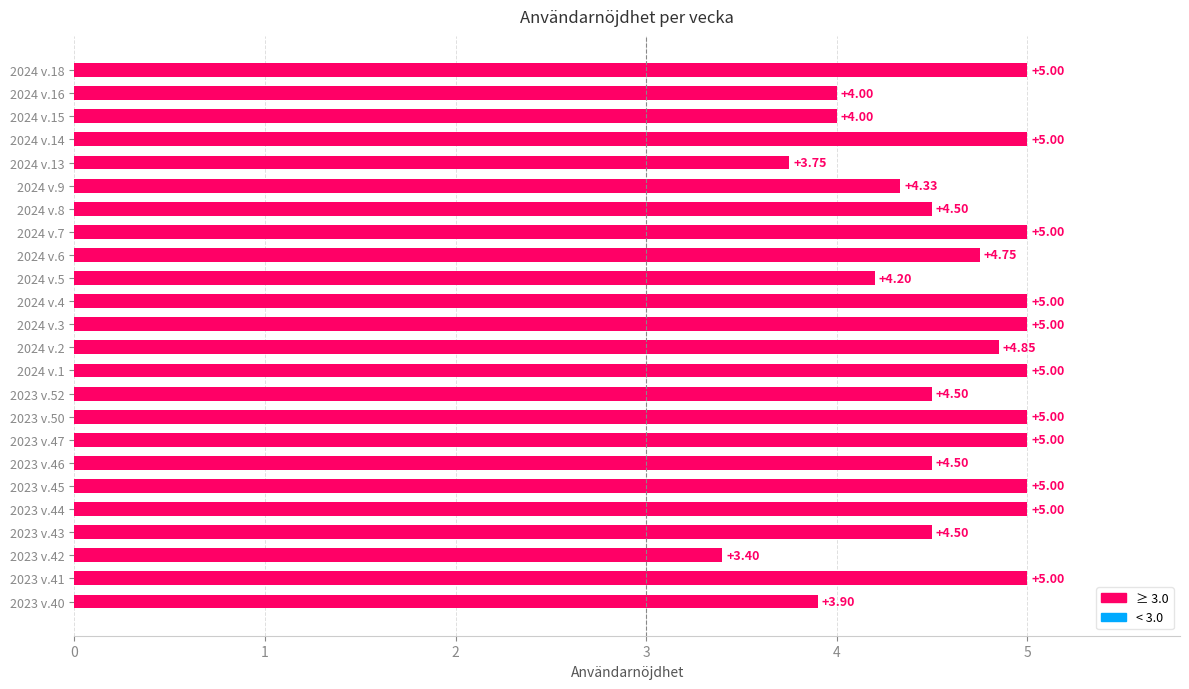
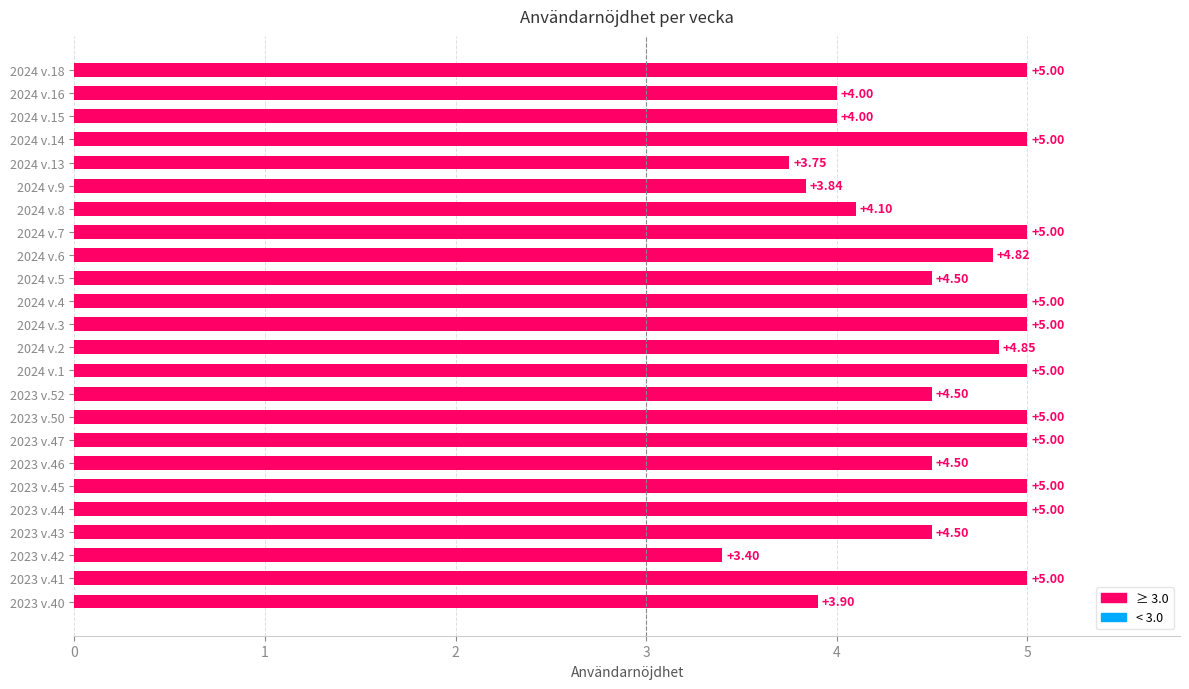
2024 v.9: +4.33 -> +3.84
2024 v.8: +4.50 -> +4.10
2024 v.6: +4.75 -> +4.82
2024 v.5: +4.20 -> +4.50
